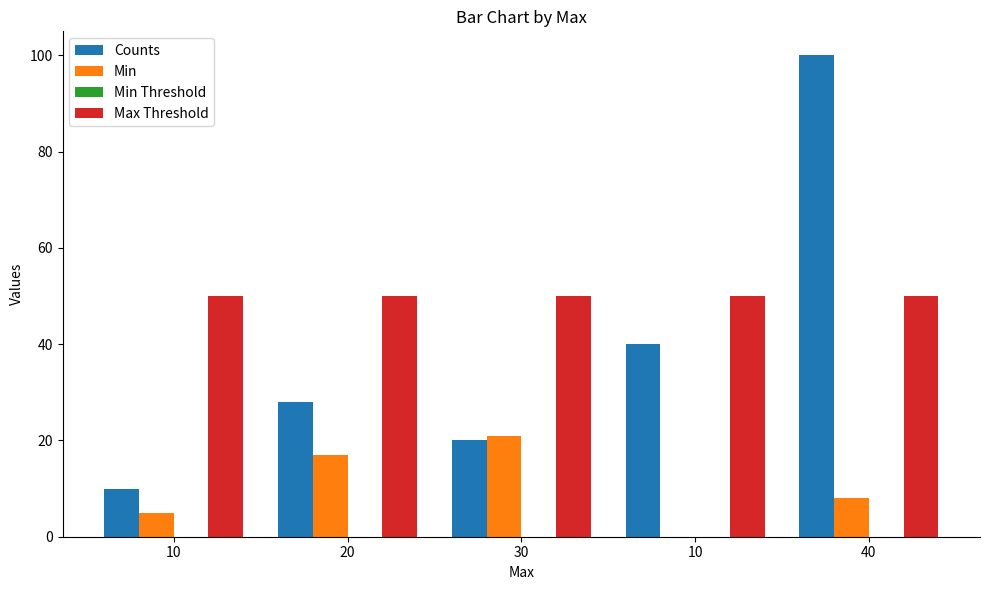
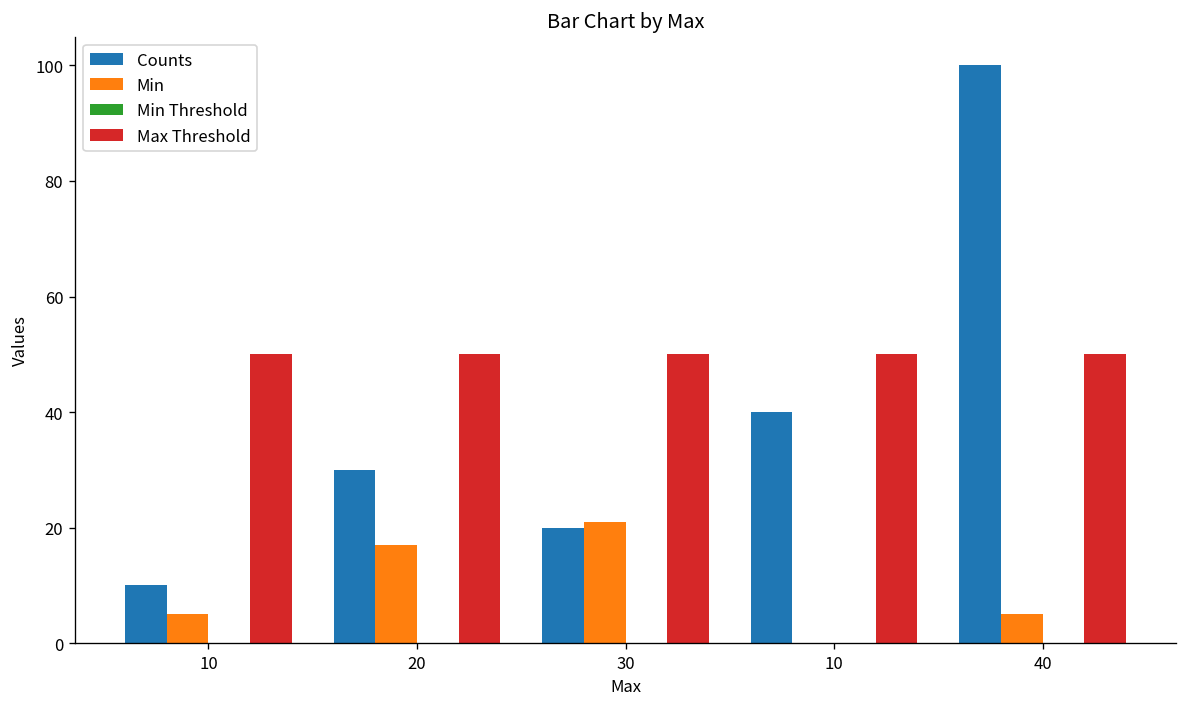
Counts, 20: 28 -> 30
Min, 40: 8 -> 5
